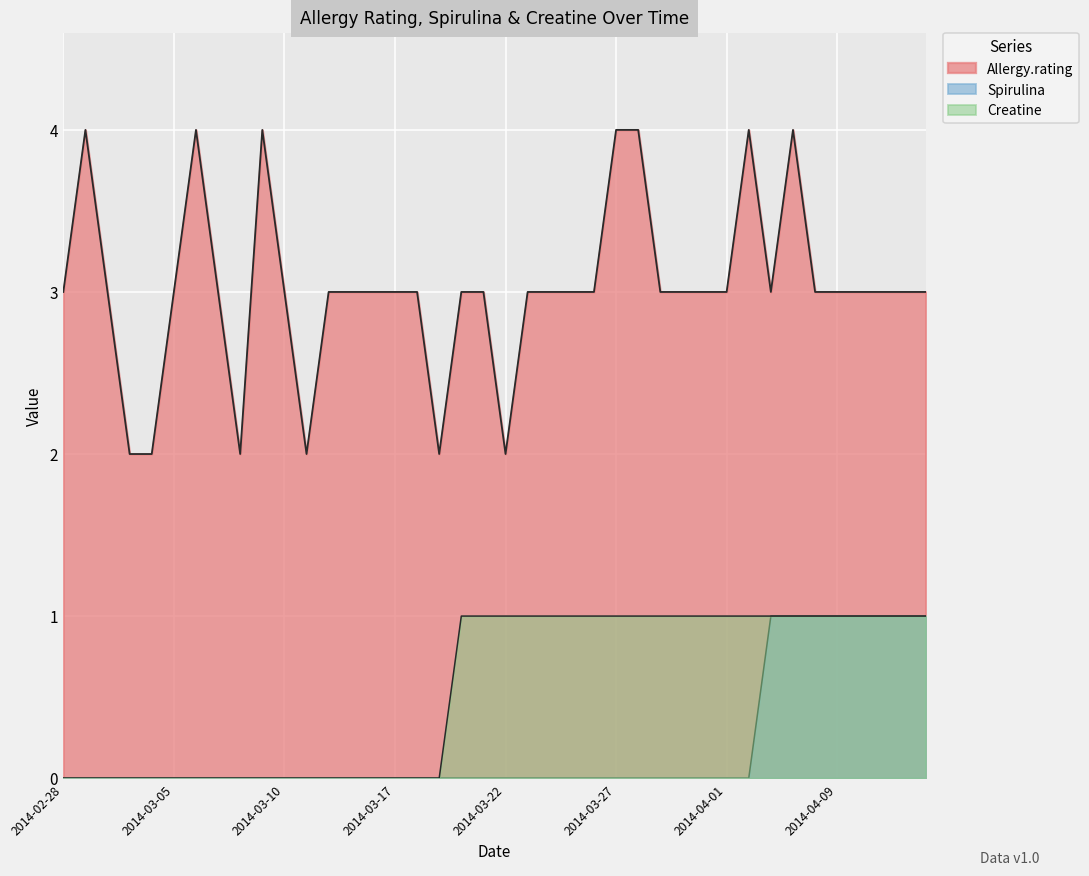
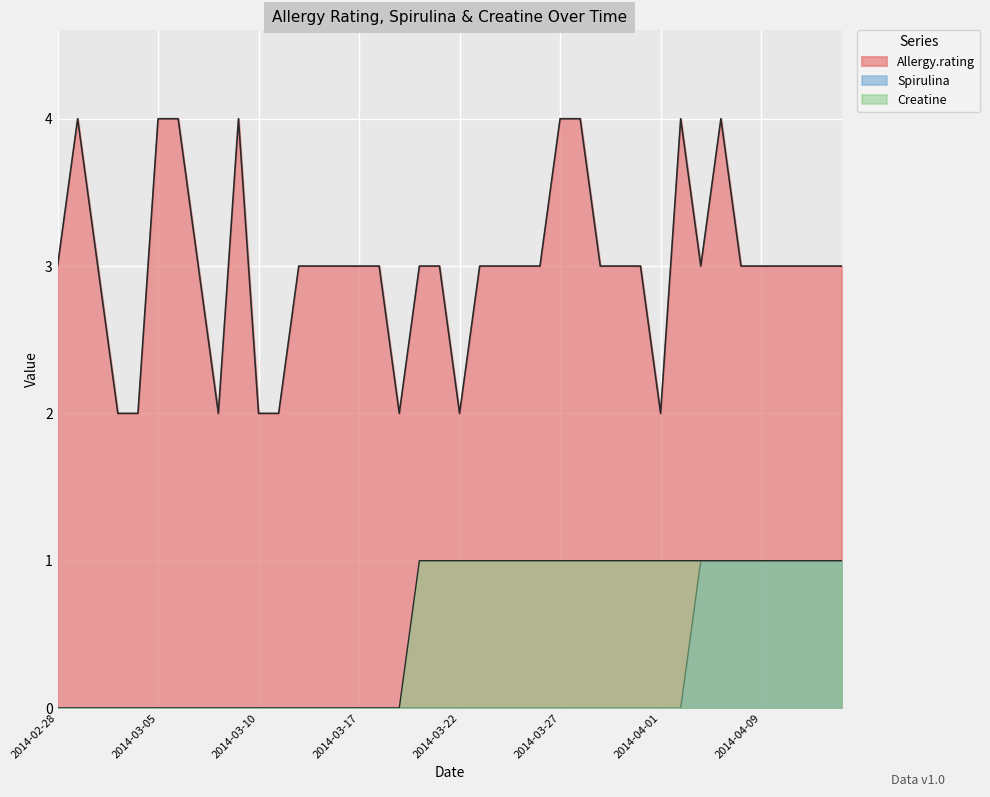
Allergy.rating, 2014-03-05: 3 -> 4
Allergy.rating, 2014-03-10: 3 -> 2
Allergy.rating, 2014-04-01: 3 -> 2
